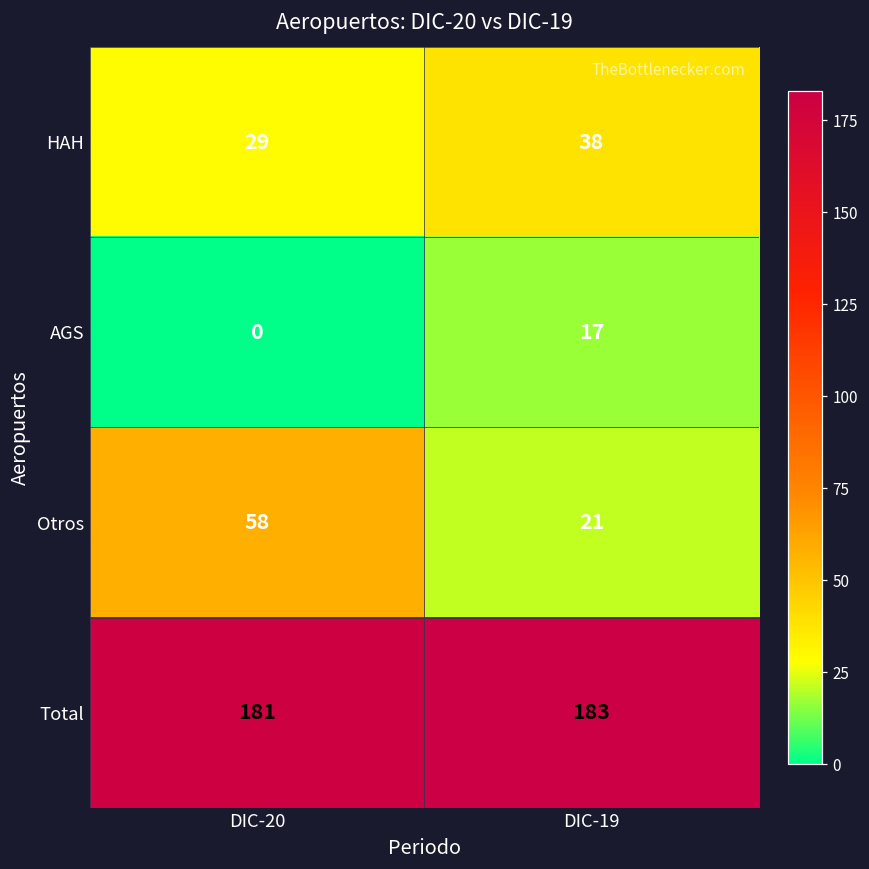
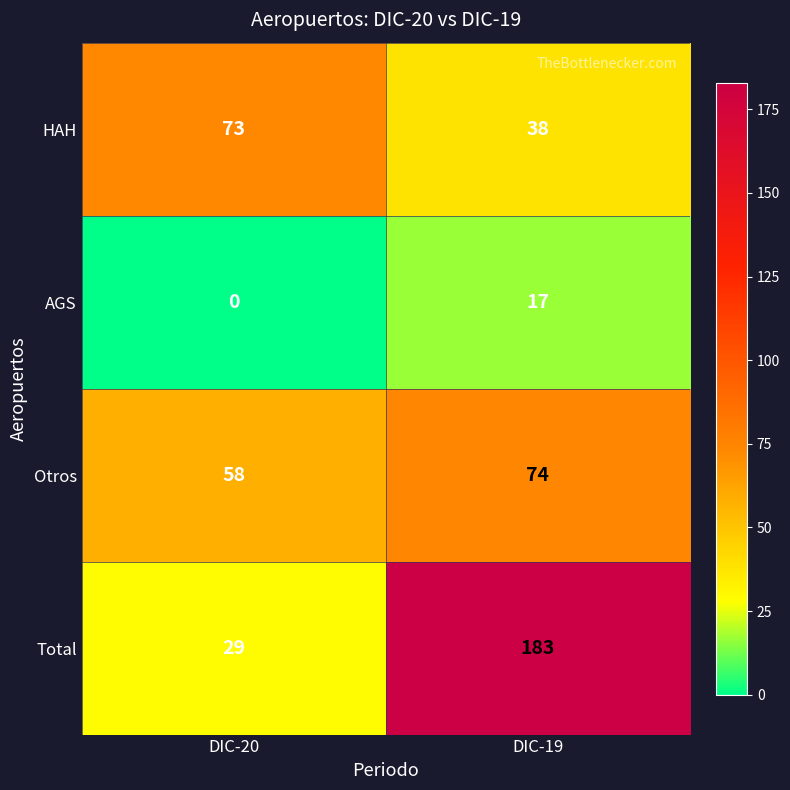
HAH, DIC-20: 29 -> 73
Otros, DIC-19: 21 -> 74
Total, DIC-20: 181 -> 29
